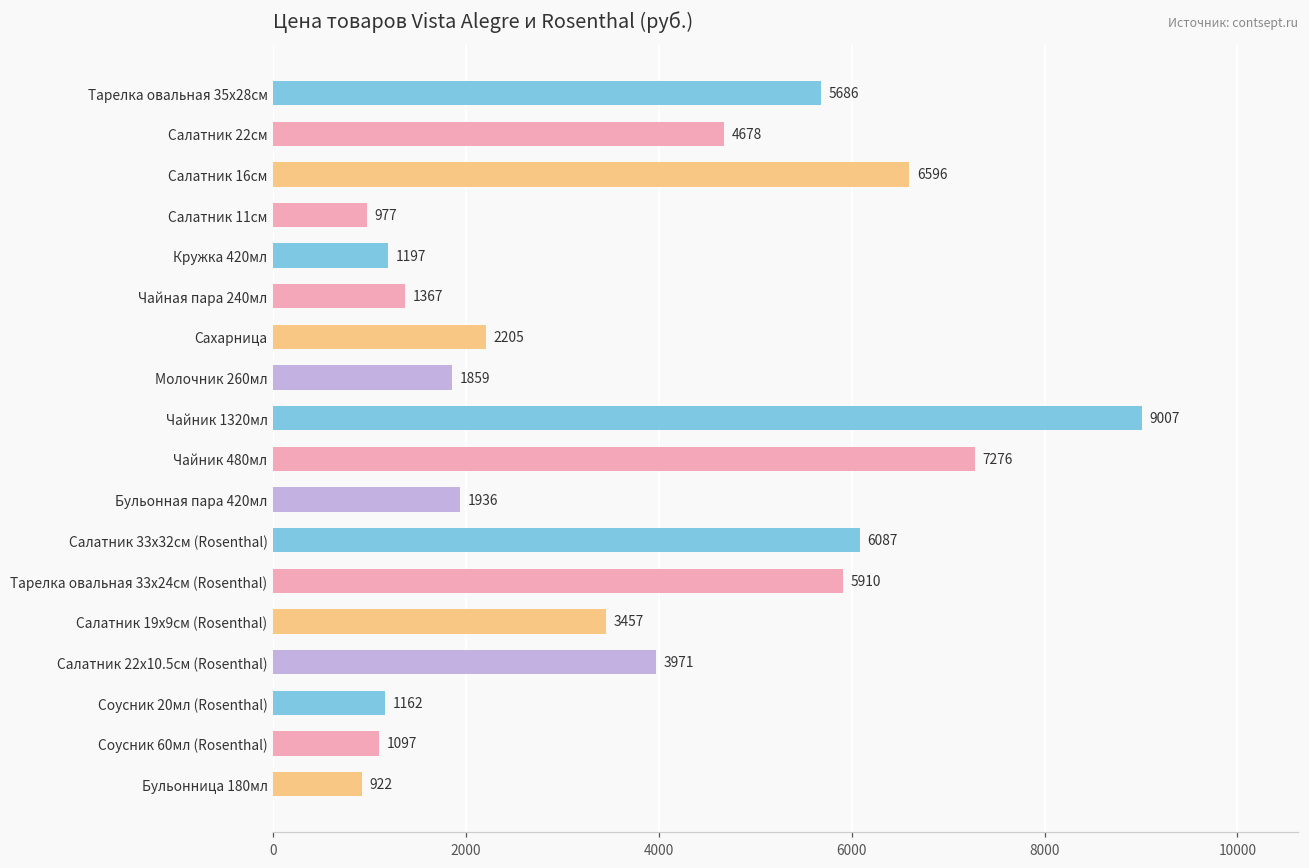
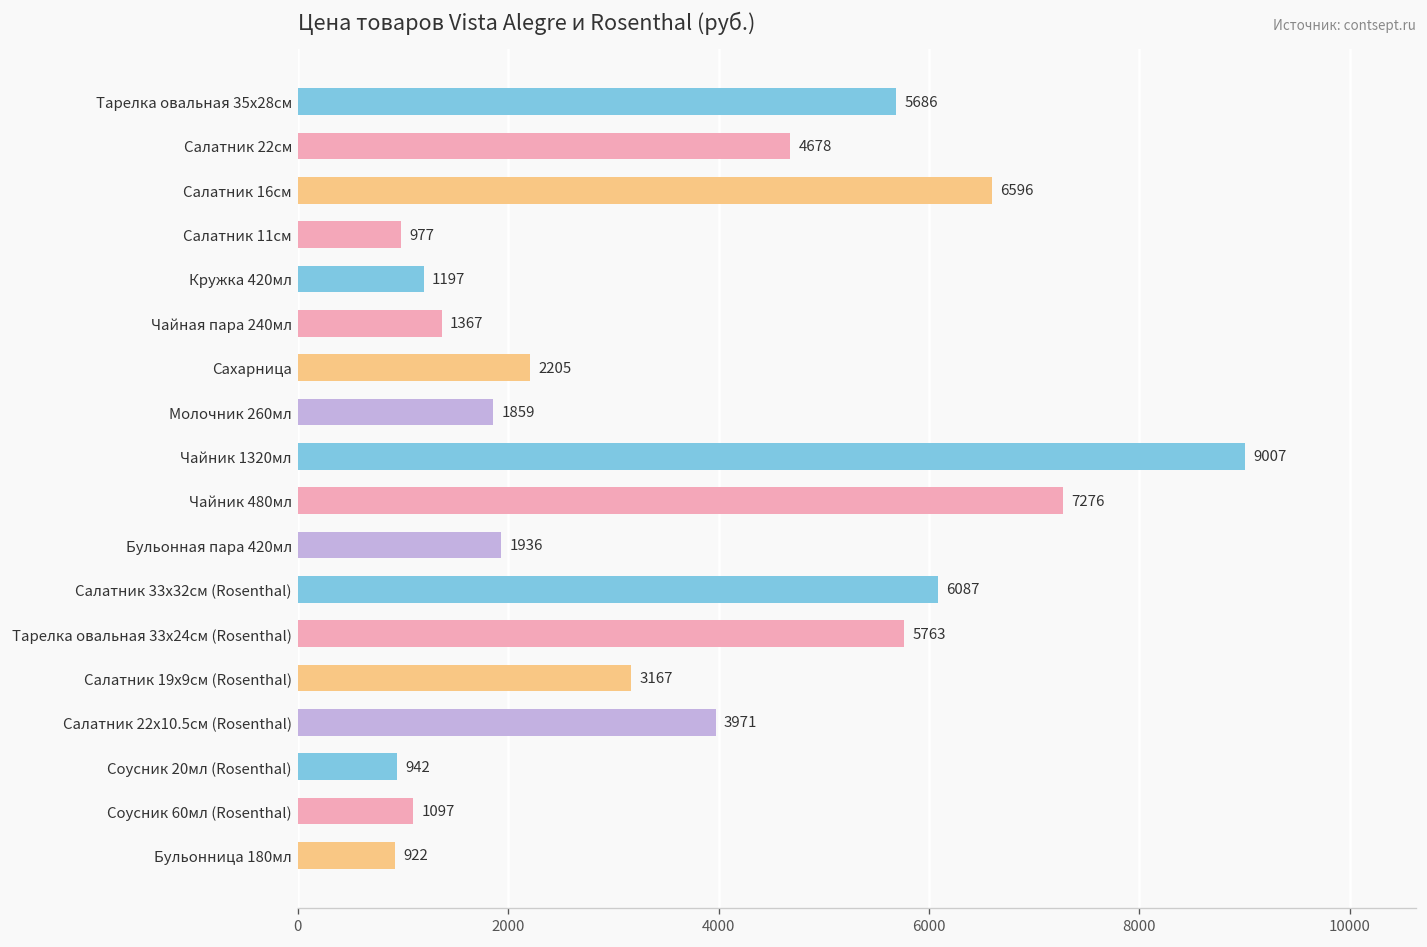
Тарелка овальная 33х24см (Rosenthal): 5910 -> 5763
Салатник 19х9см (Rosenthal): 3457 -> 3167
Соусник 20мл (Rosenthal): 1162 -> 942
